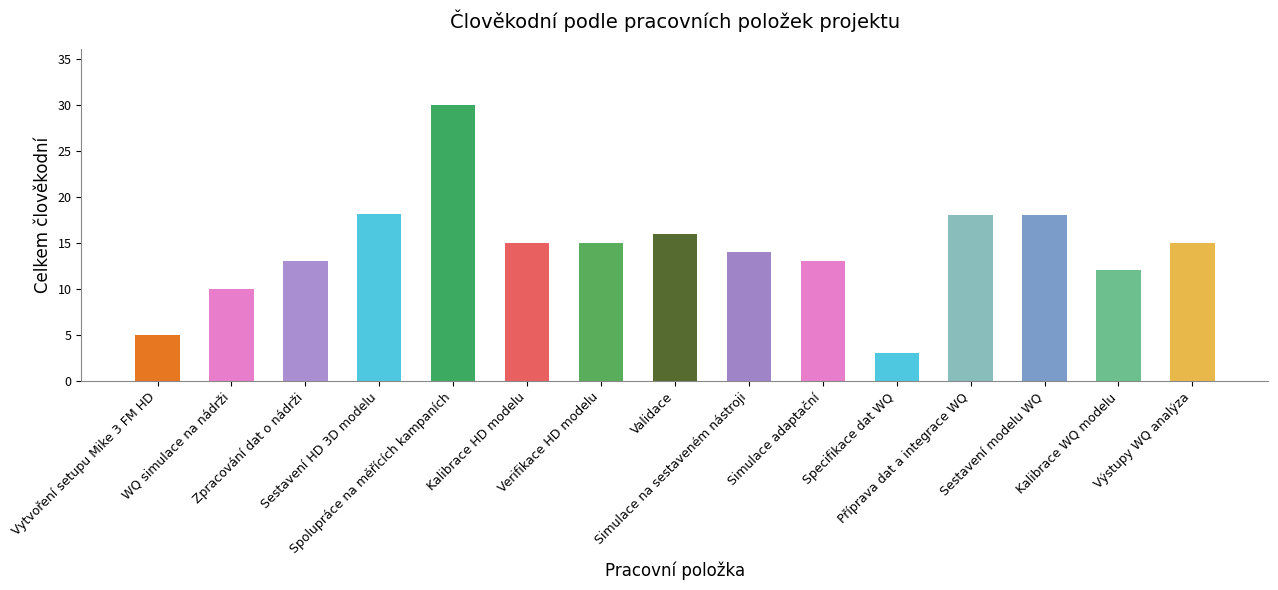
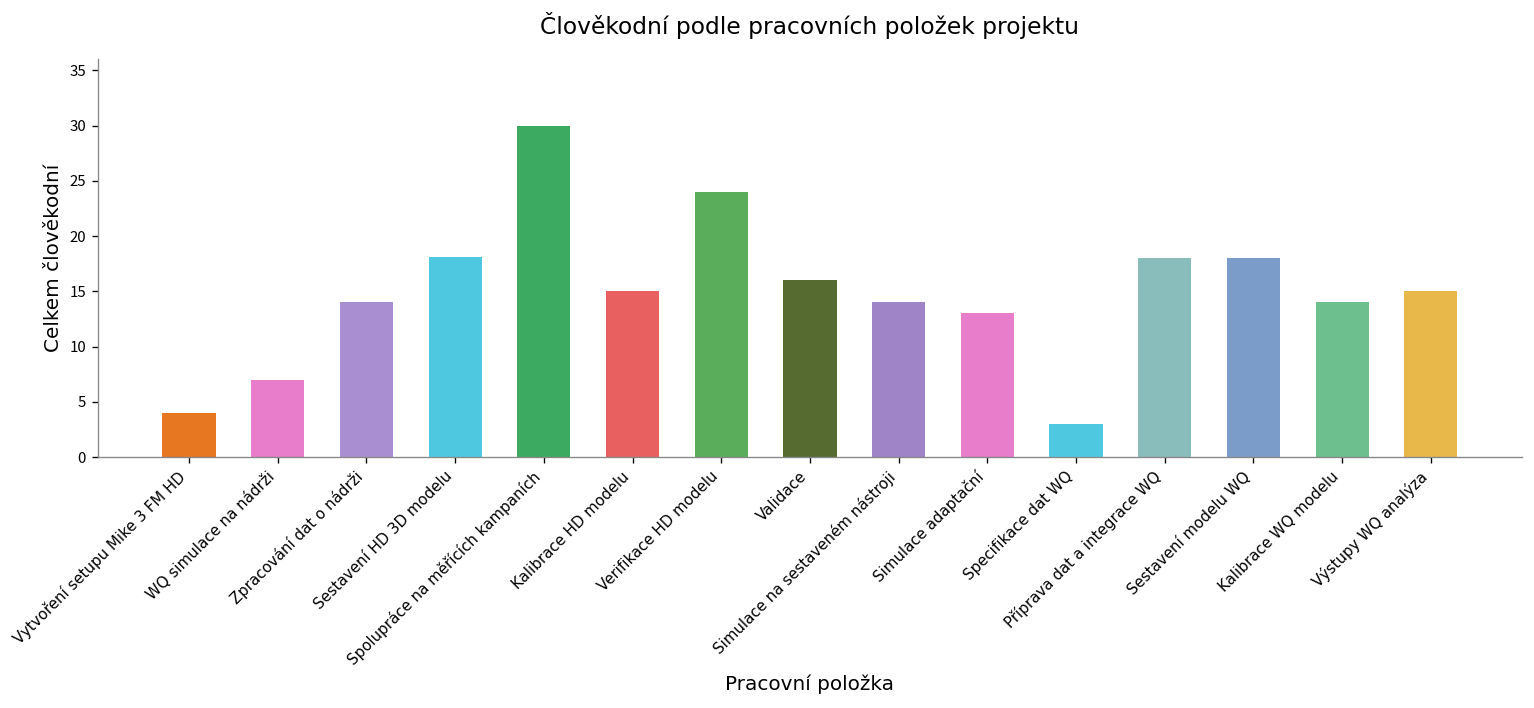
Vytvoření setupu Mike 3 FM HD: 5 -> 4
WQ simulace na nádrži: 10 -> 7
Zpracování dat o nádrži: 13 -> 14
Verifikace HD modelu: 15 -> 24
Kalibrace WQ modelu: 12 -> 14
